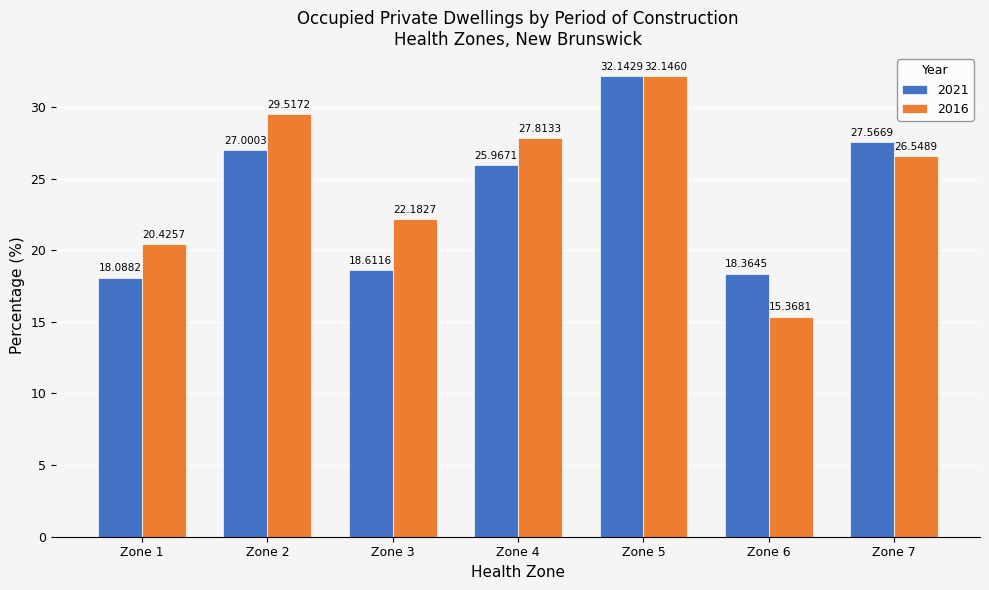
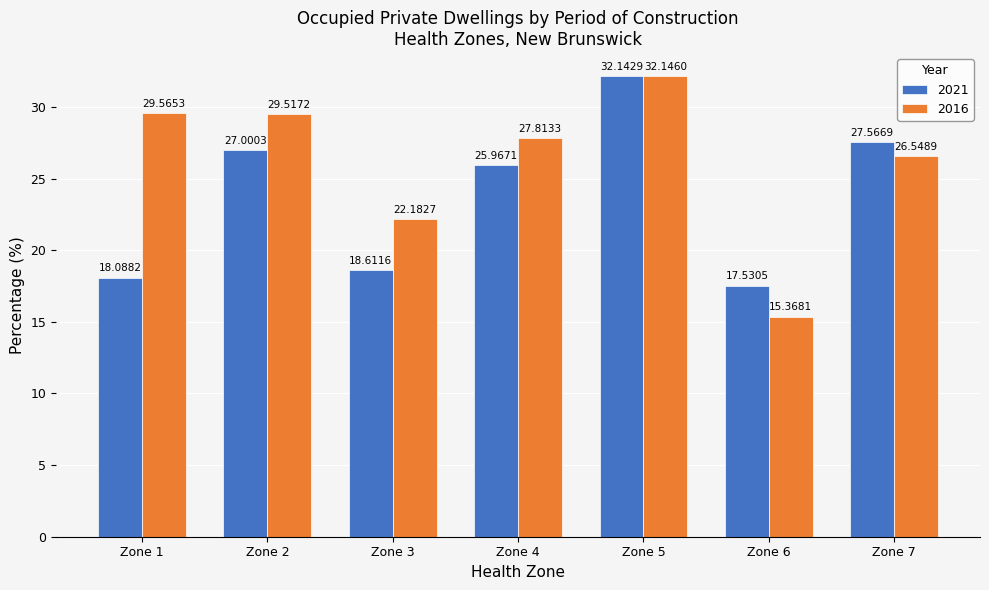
2016, Zone 1: 20.4257 -> 29.5653
2021, Zone 6: 18.3645 -> 17.5305
